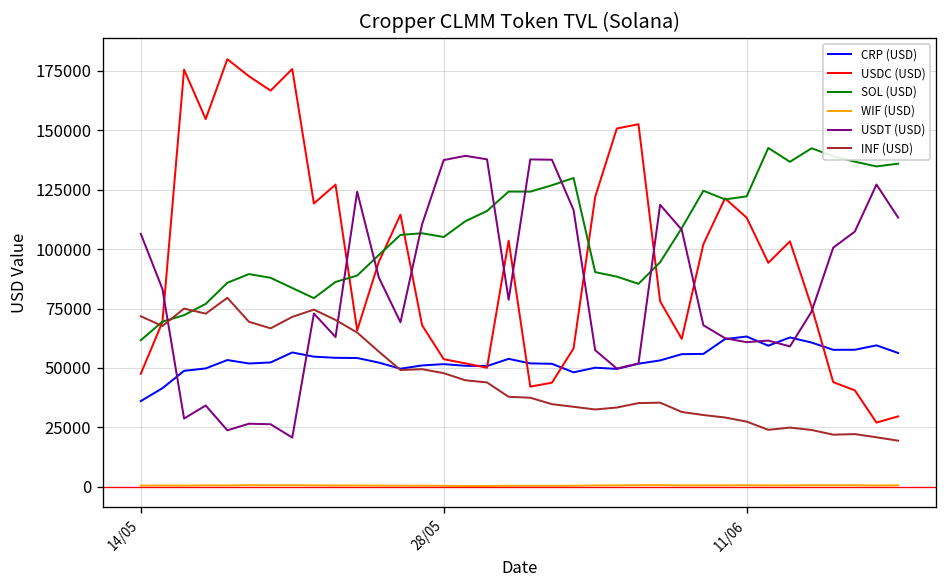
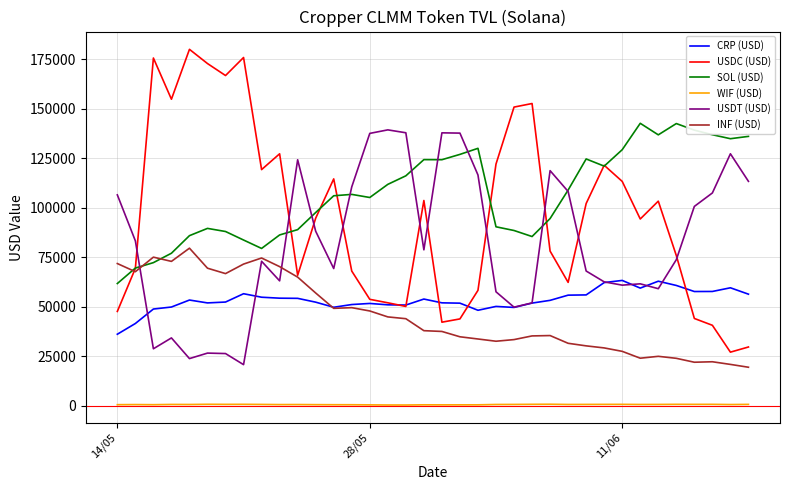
SOL (USD), 11/06: 122000 -> 129000
